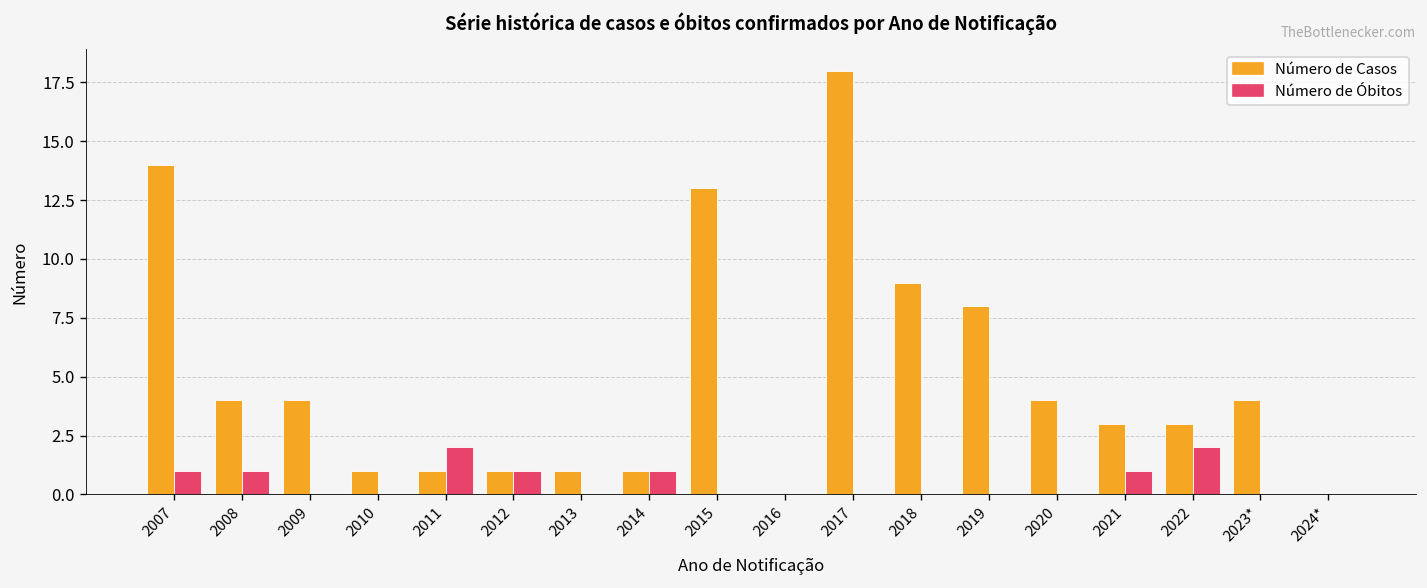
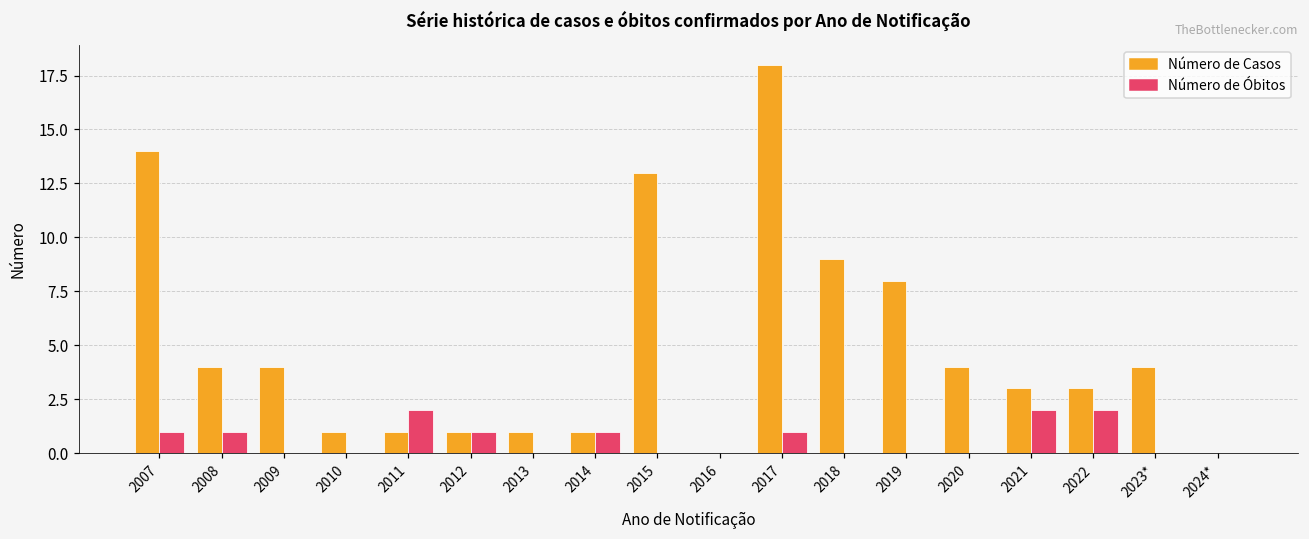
Número de Óbitos, 2017: 0 -> 1
Número de Óbitos, 2021: 1 -> 2
